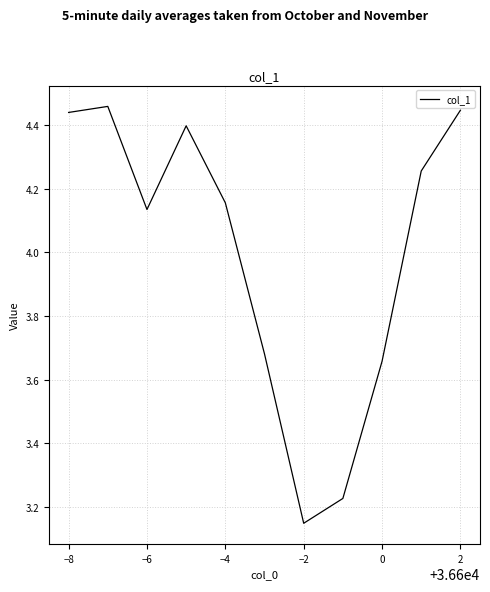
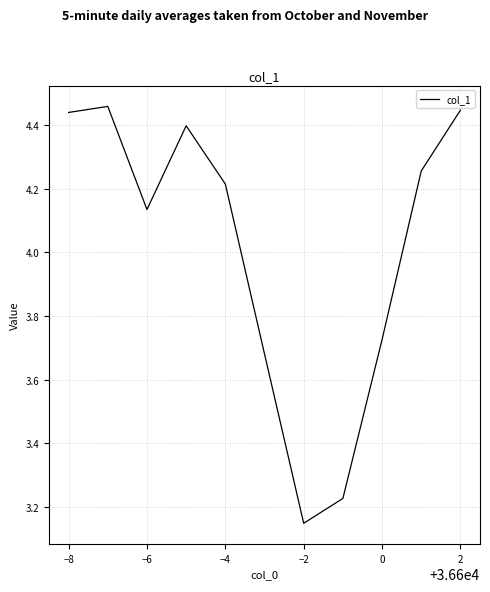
−4: 4.16 -> 4.22
0: 3.66 -> 3.73
